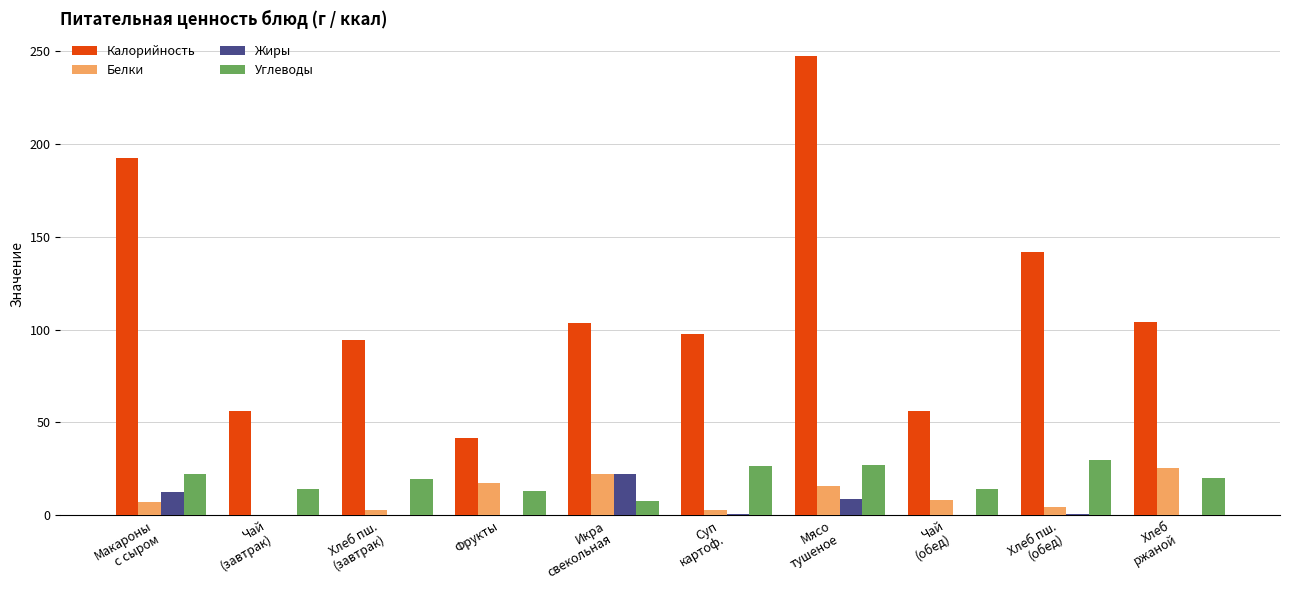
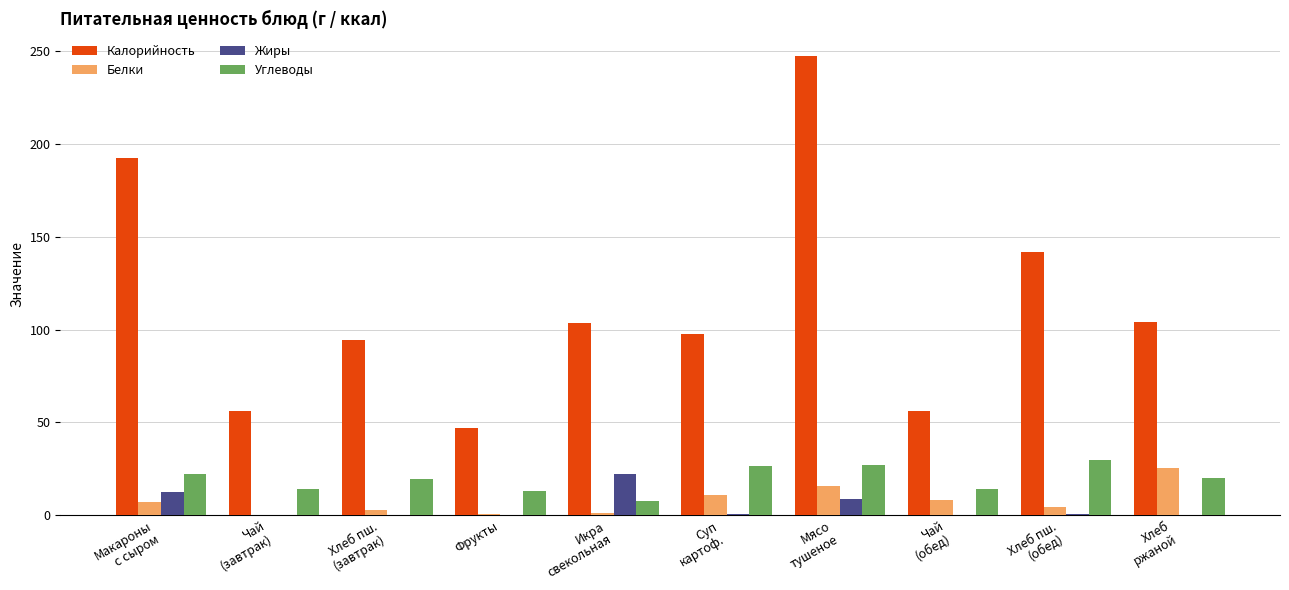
Калорийность, Фрукты: 42 -> 47
Белки, Фрукты: 18 -> 1
Белки, Икра свекольная: 22 -> 1
Белки, Суп картоф.: 3 -> 11
